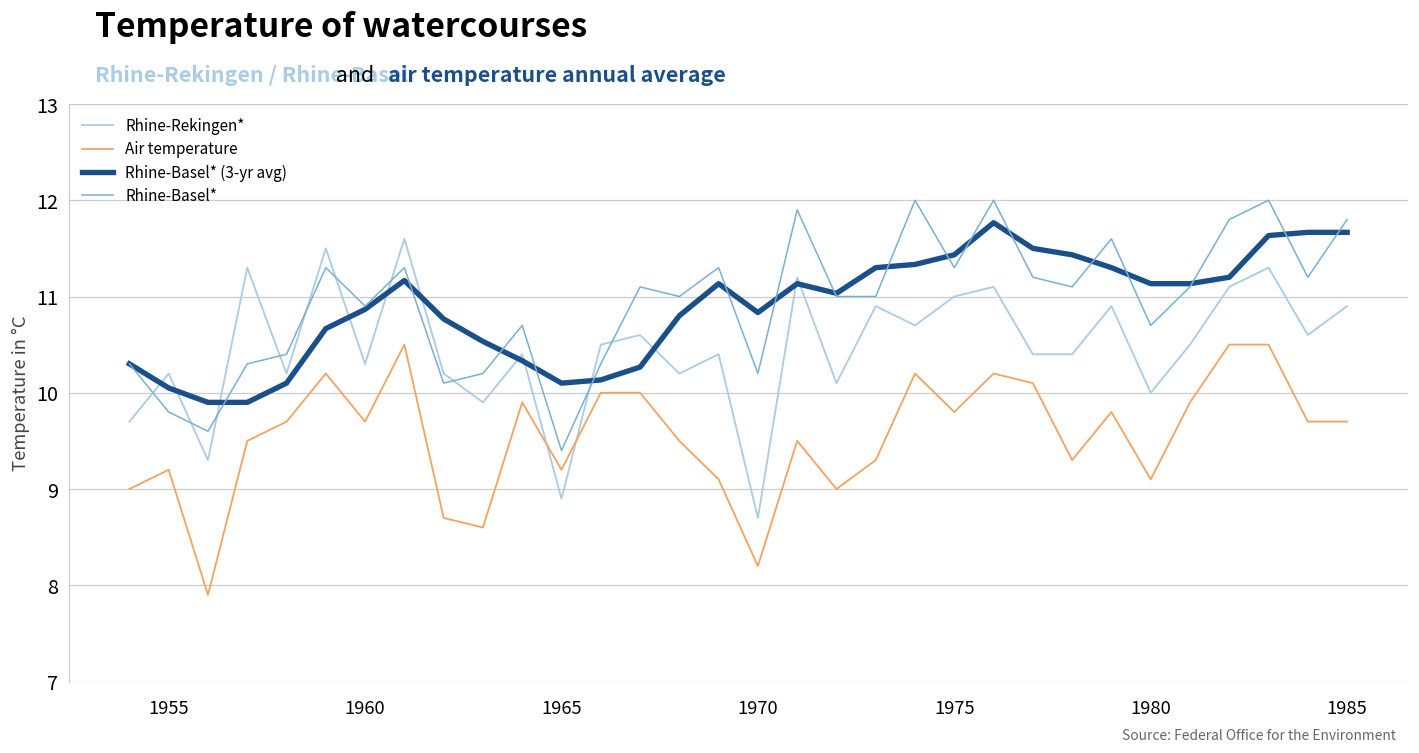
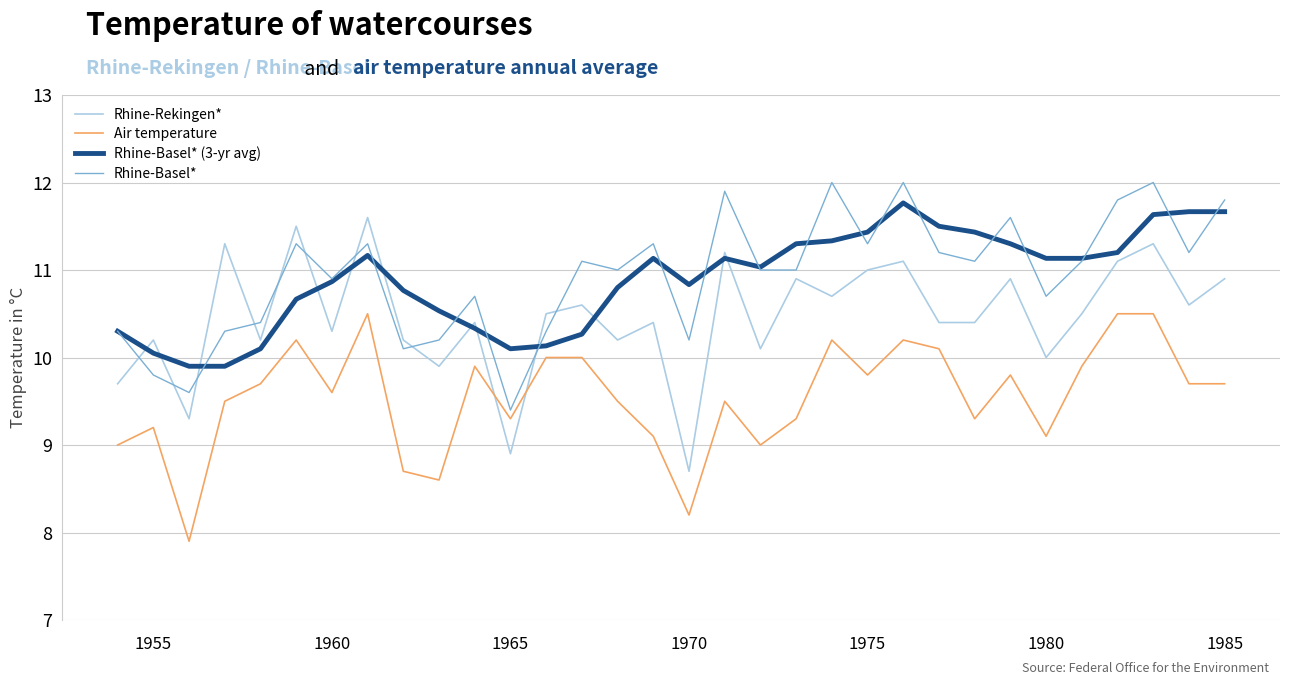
Air temperature, 1960: 9.7 -> 9.6
Air temperature, 1965: 9.2 -> 9.3
